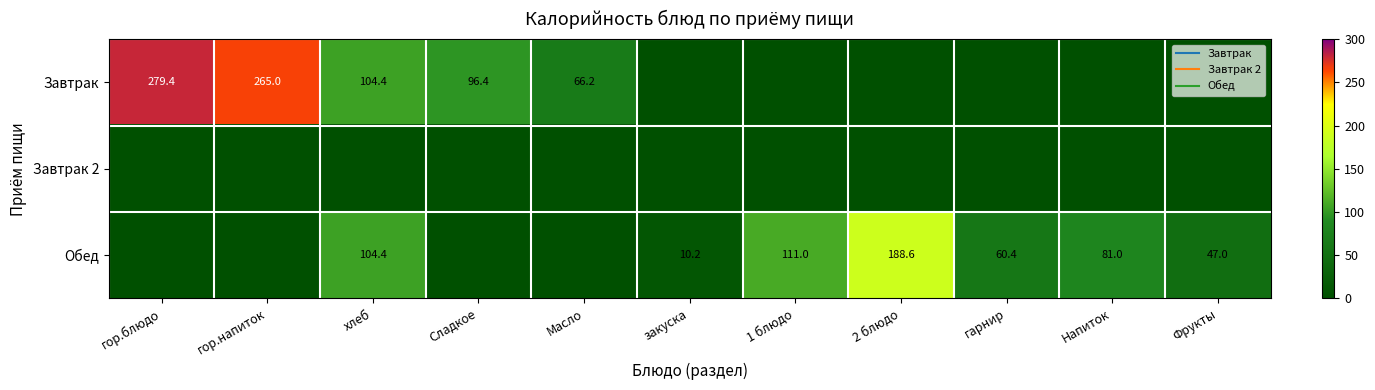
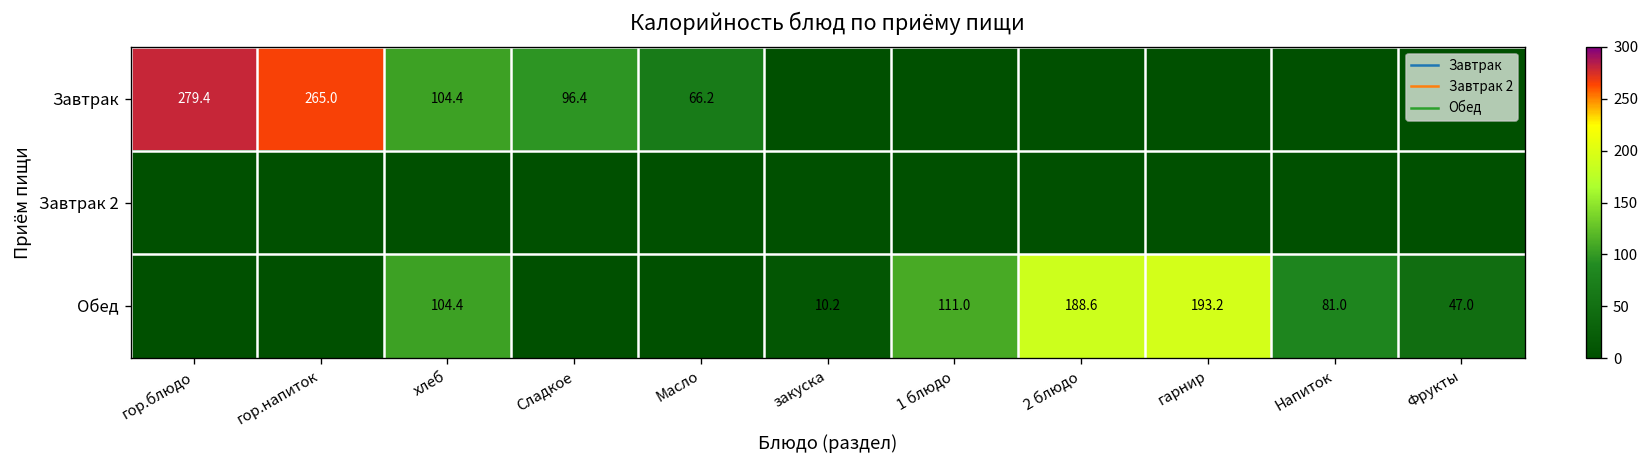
Обед, гарнир: 60.4 -> 193.2
